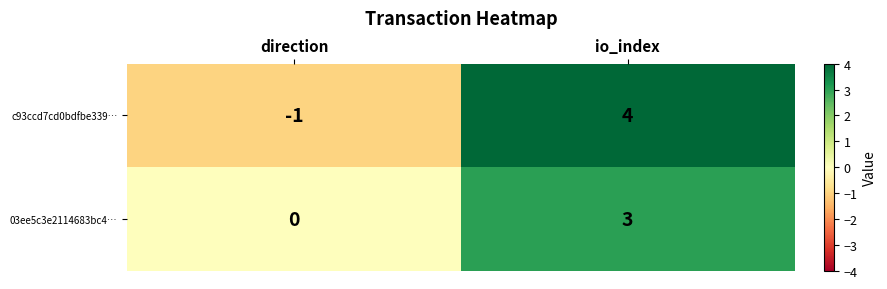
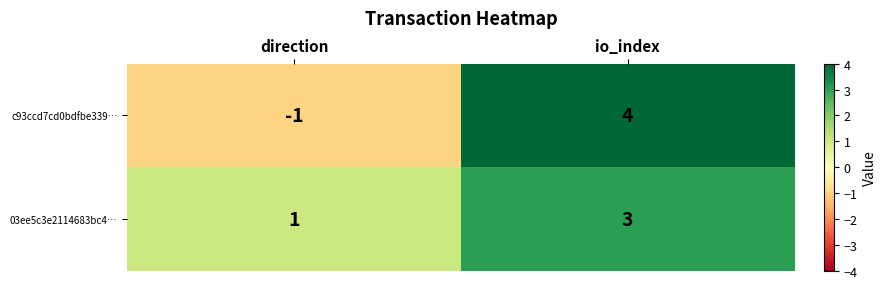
03ee5c3e2114683bc4…, direction: 0 -> 1
